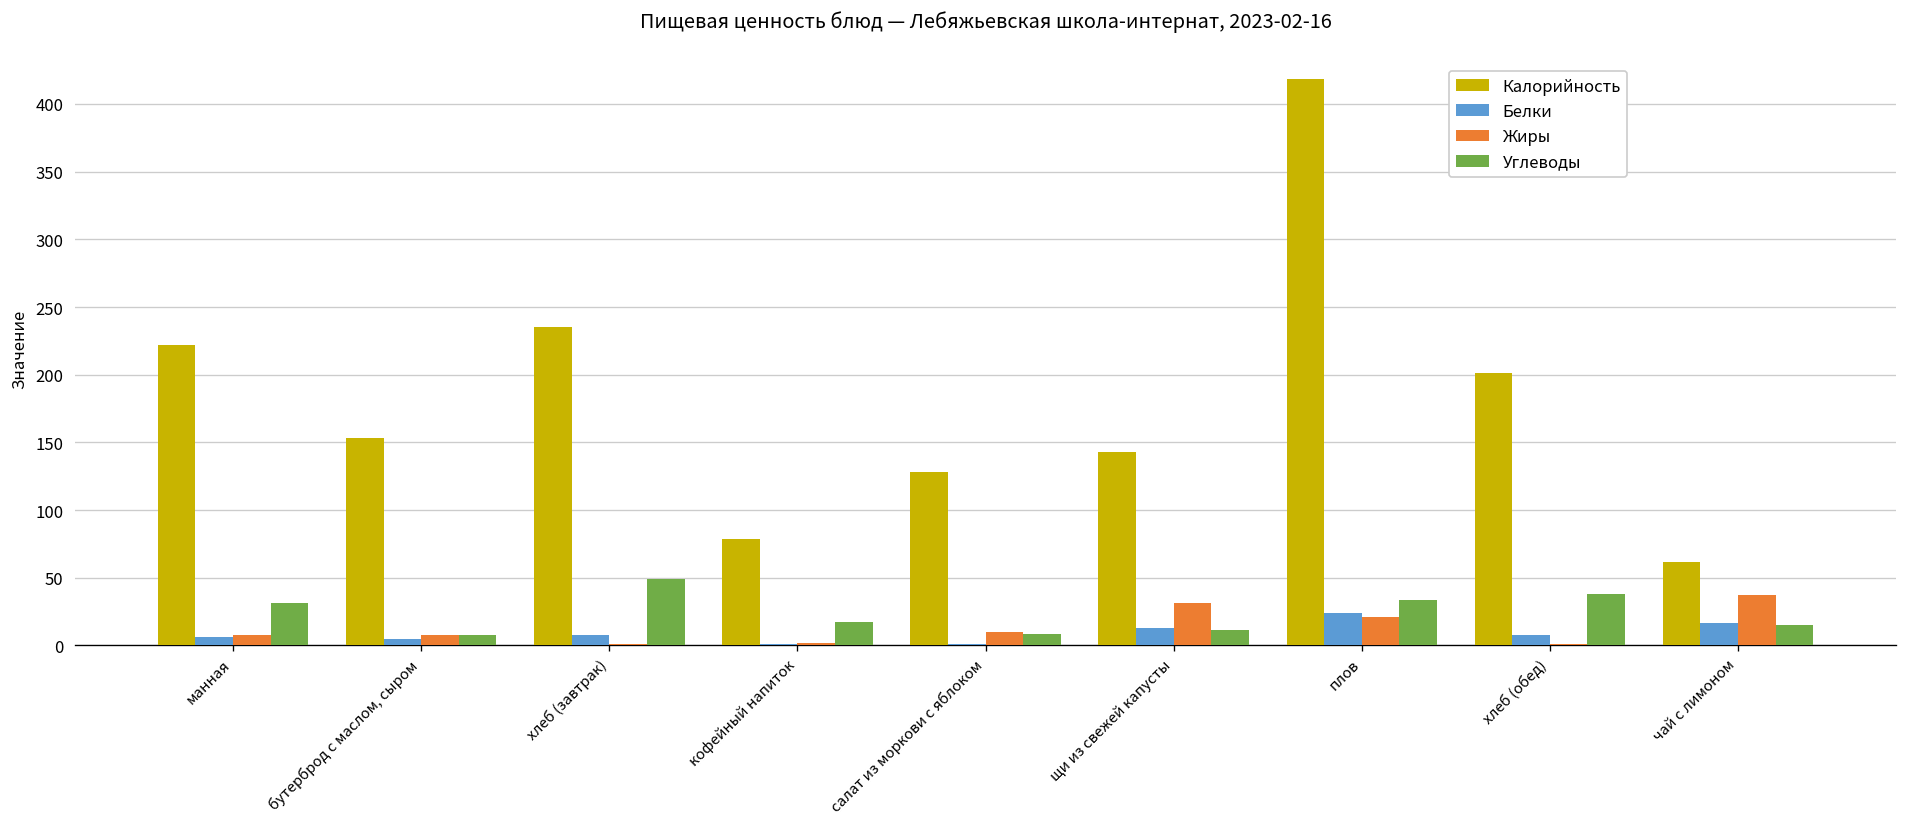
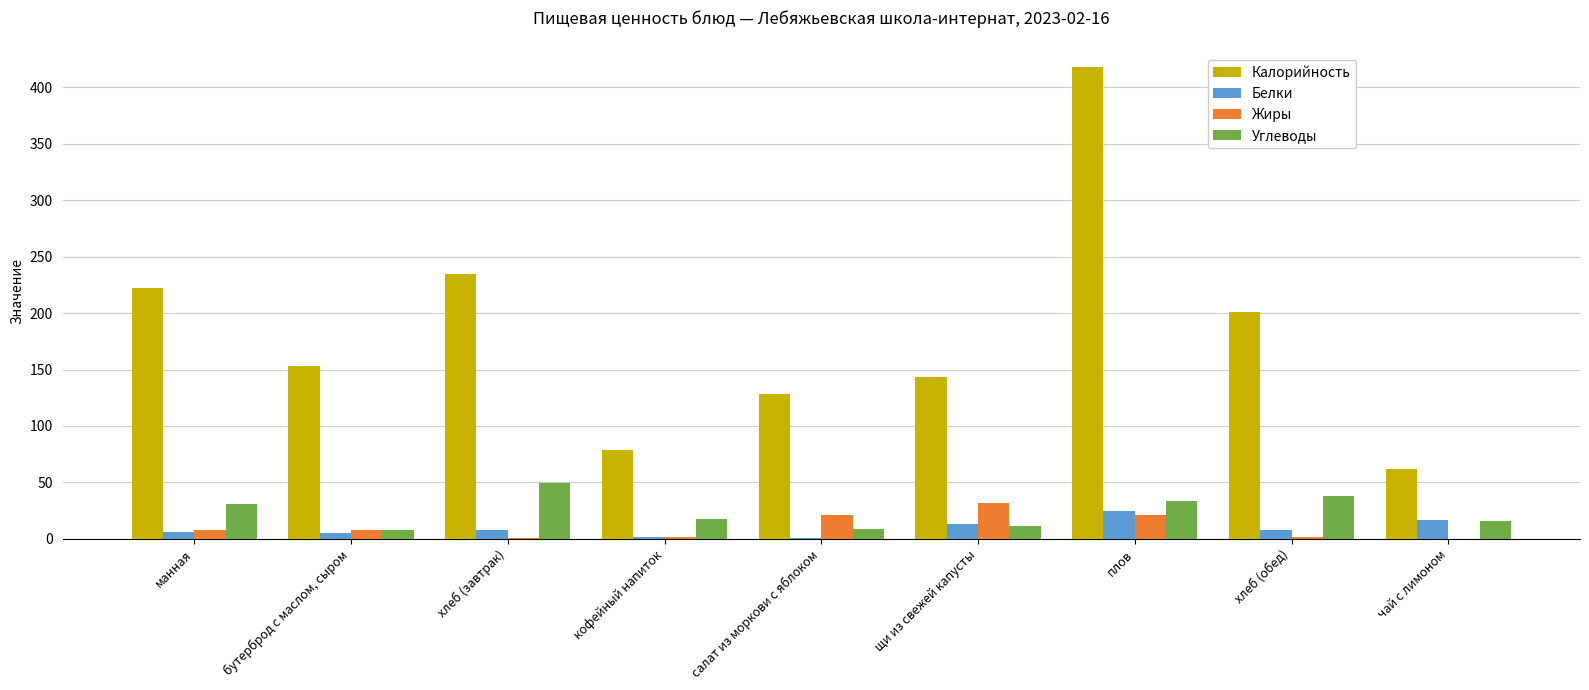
Жиры, салат из моркови с яблоком: 10 -> 21
Жиры, чай с лимоном: 37 -> 0
